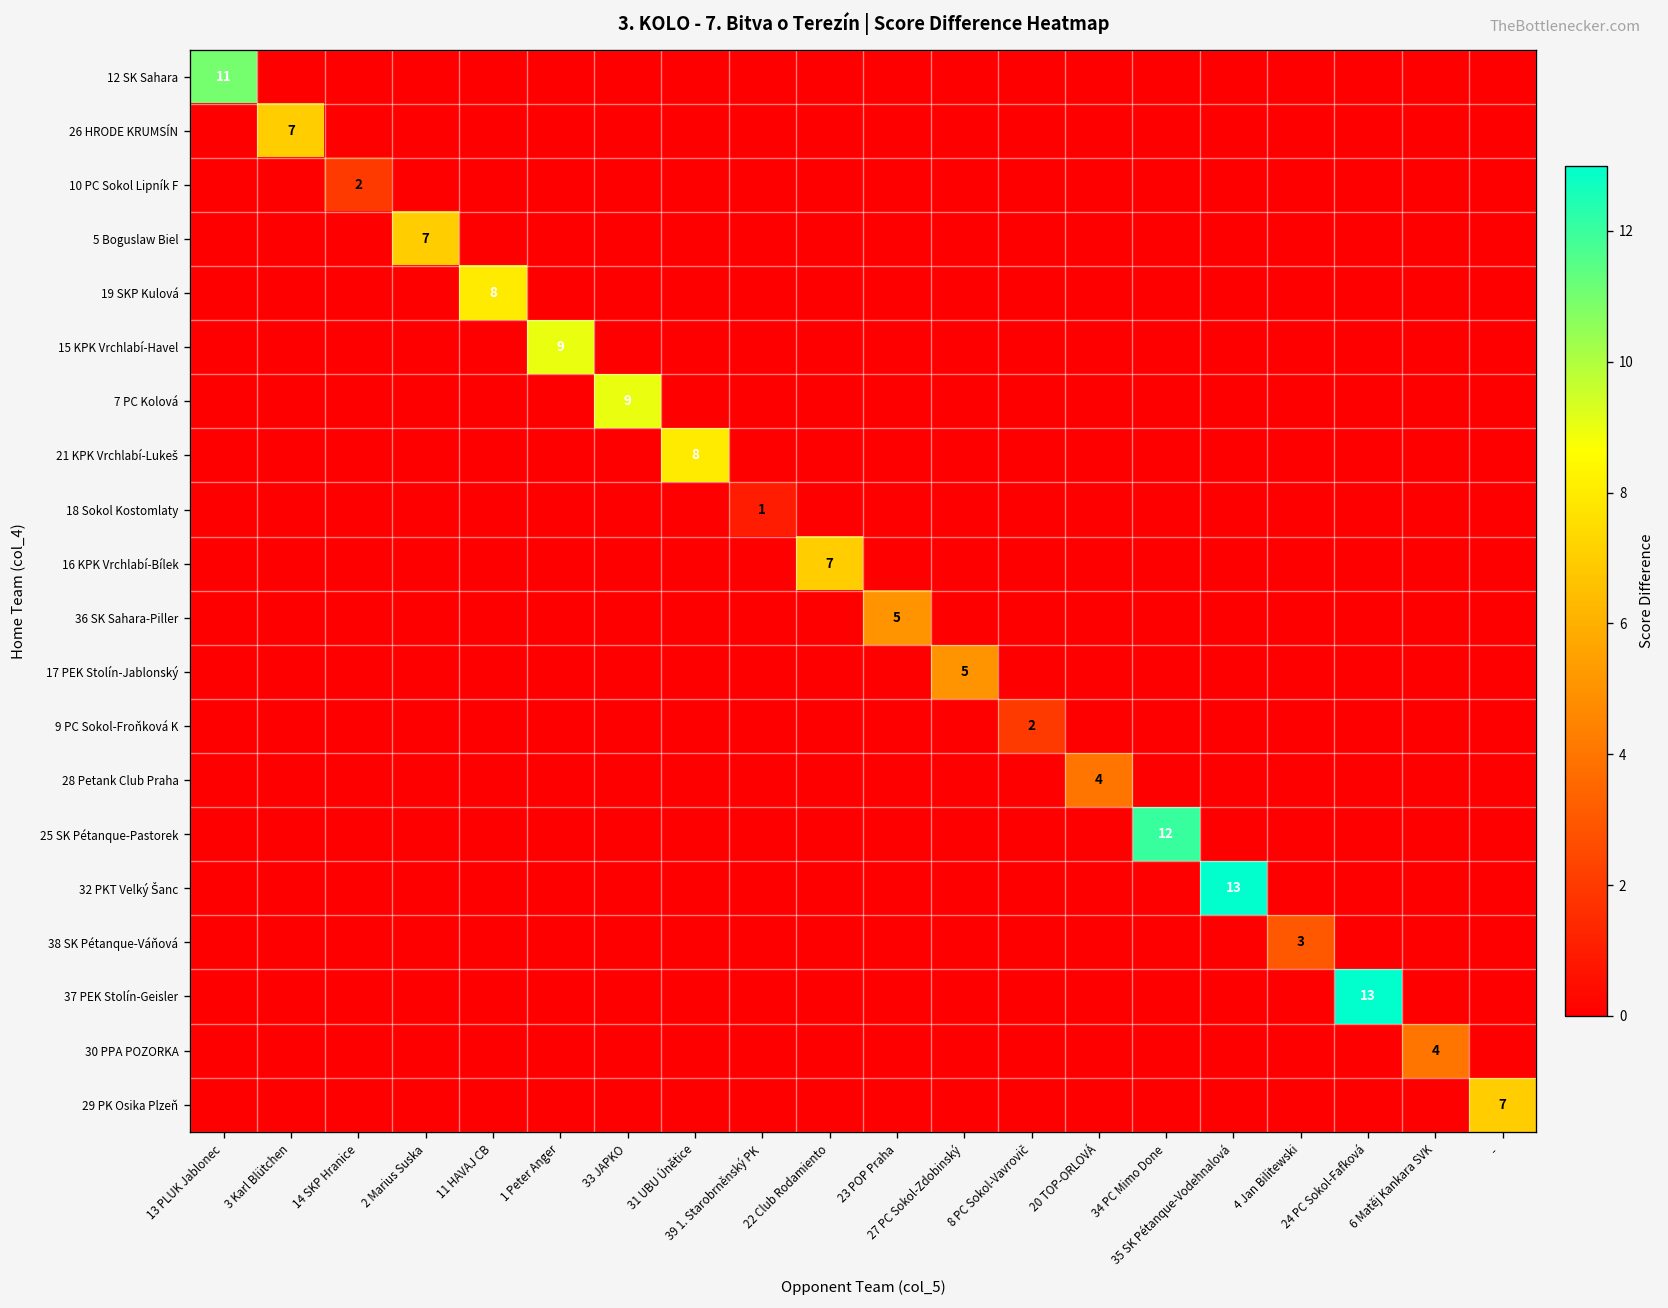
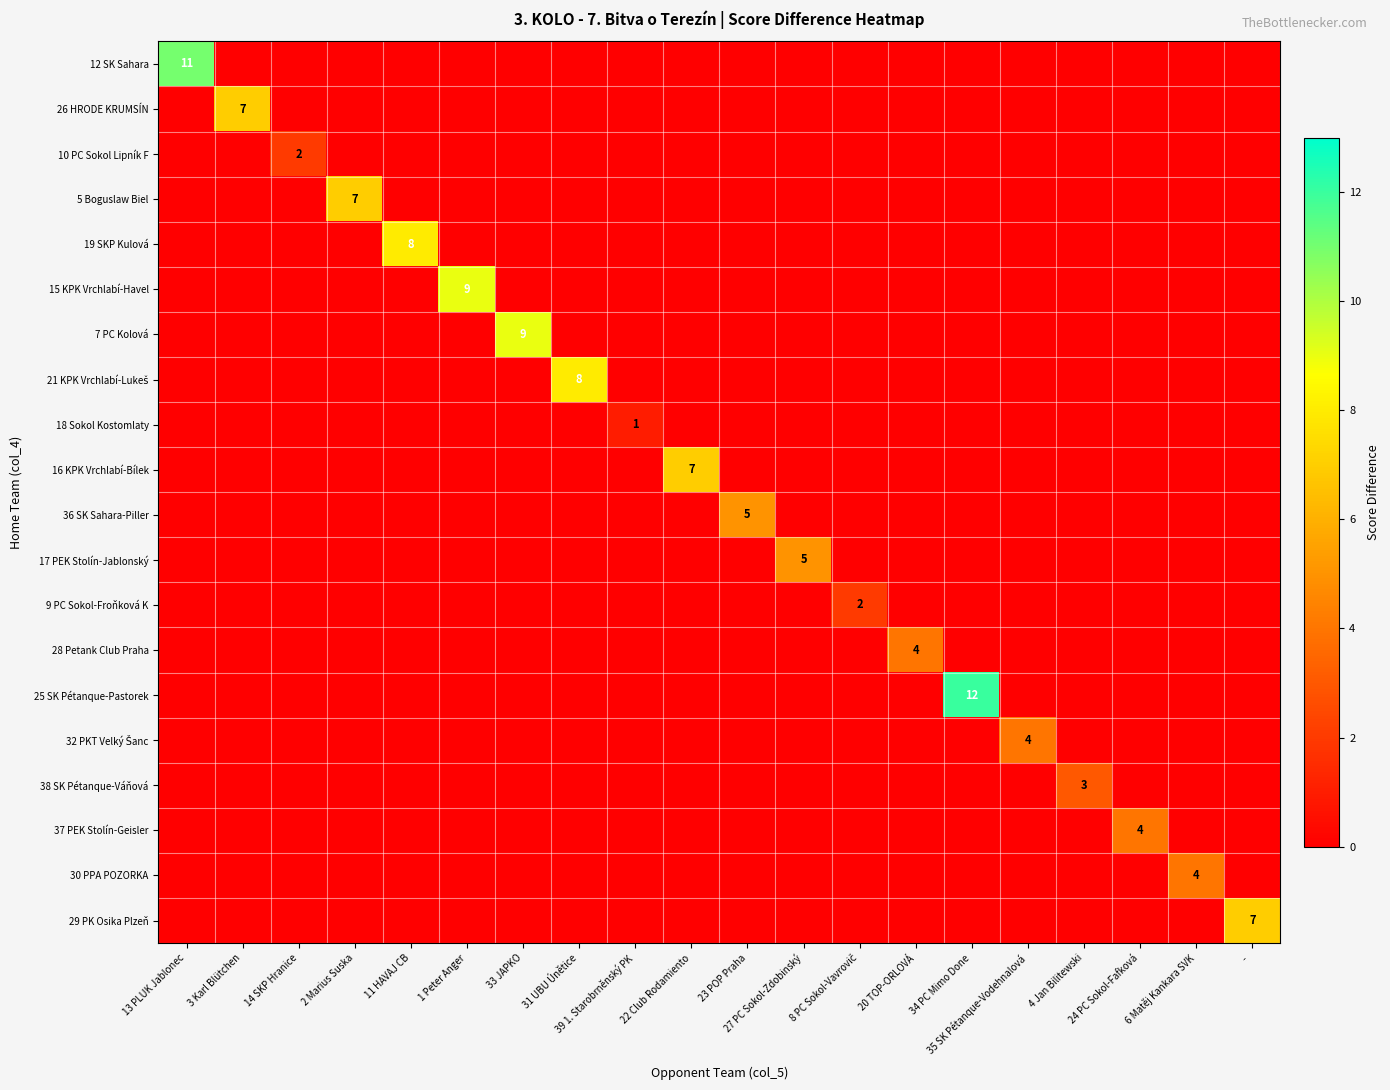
32 PKT Velký Šanc, 35 SK Pétanque-Vodehnalová: 13 -> 4
37 PEK Stolín-Geisler, 24 PC Sokol-Fafková: 13 -> 4
